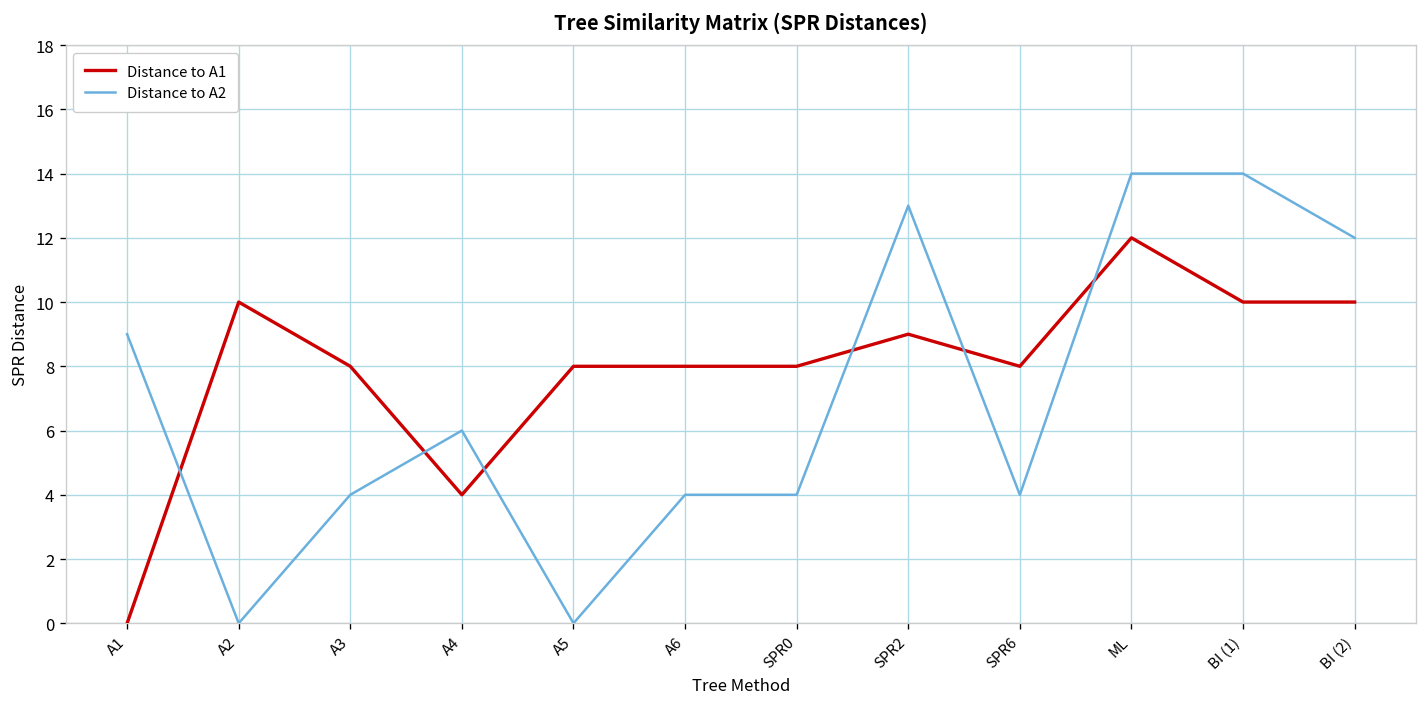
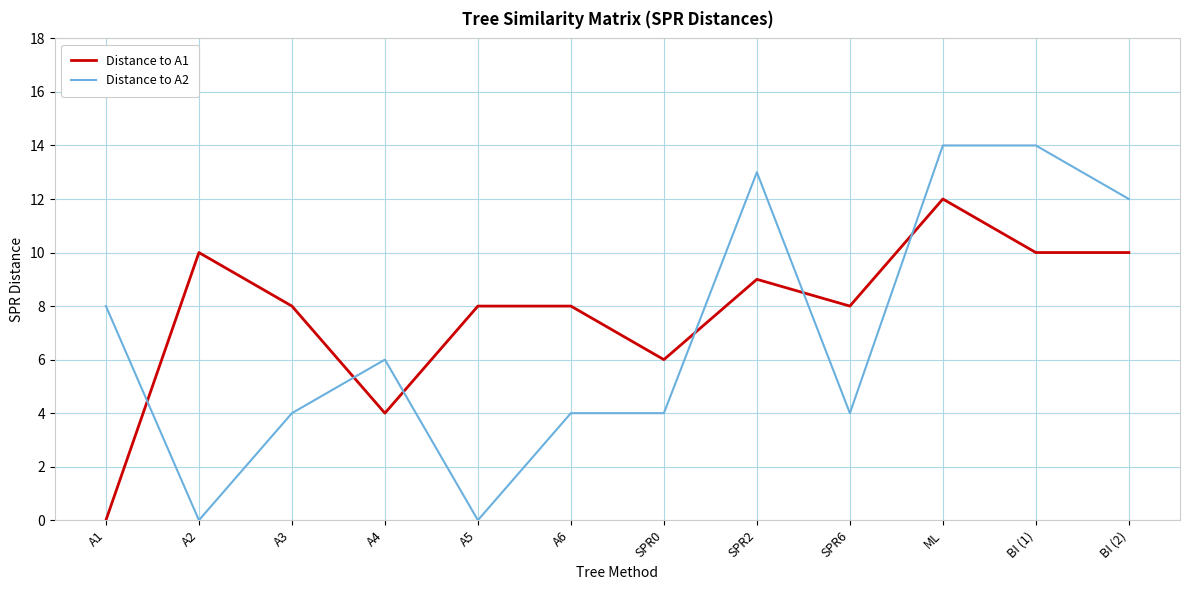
Distance to A2, A1: 9 -> 8
Distance to A1, SPR0: 8 -> 6
